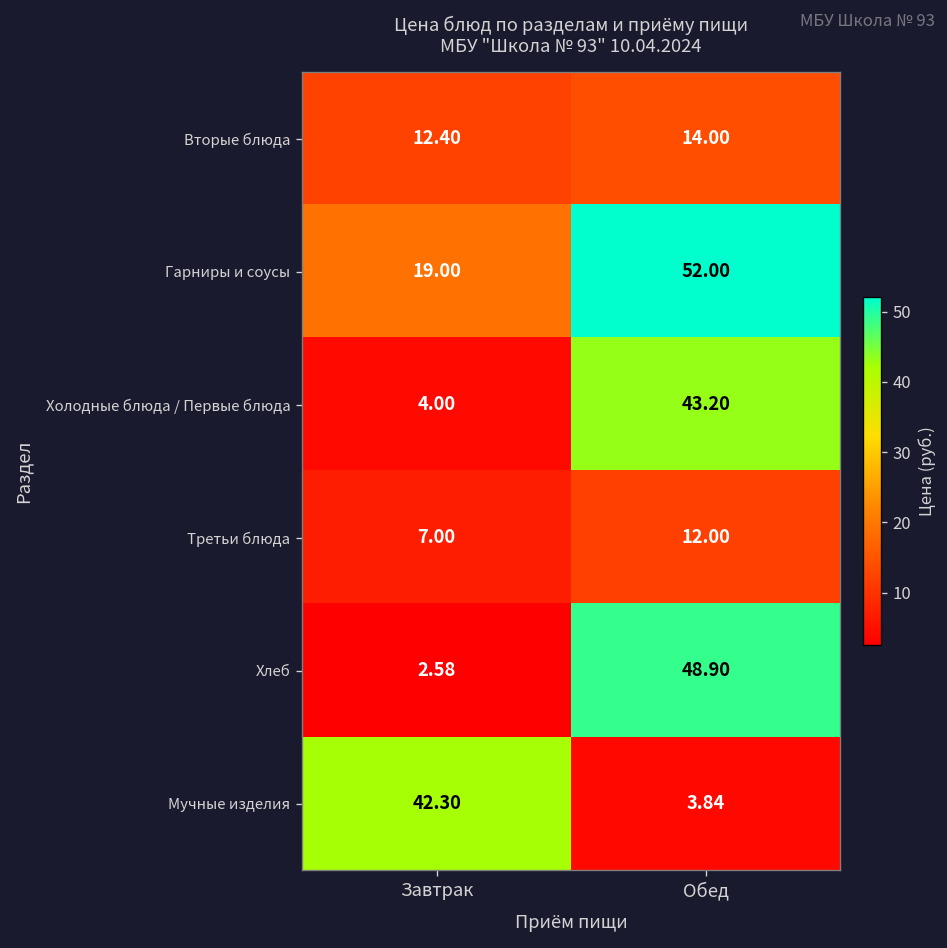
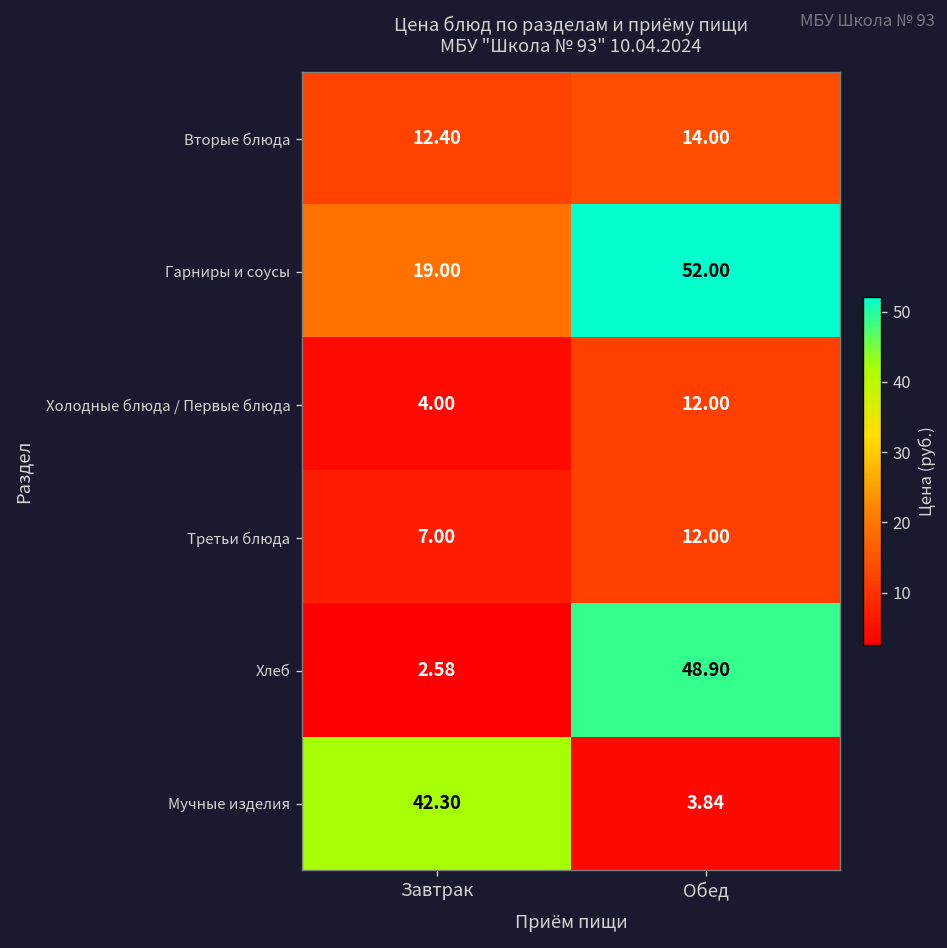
Холодные блюда / Первые блюда, Обед: 43.20 -> 12.00
